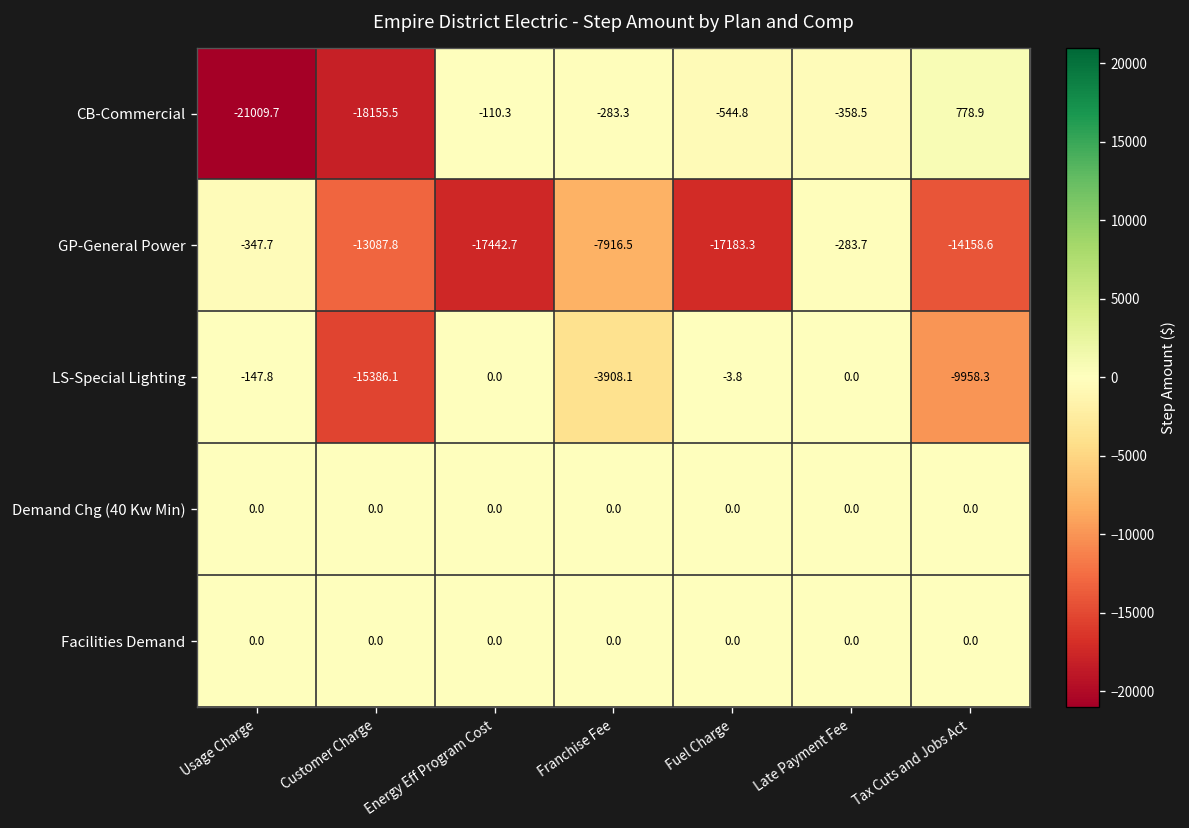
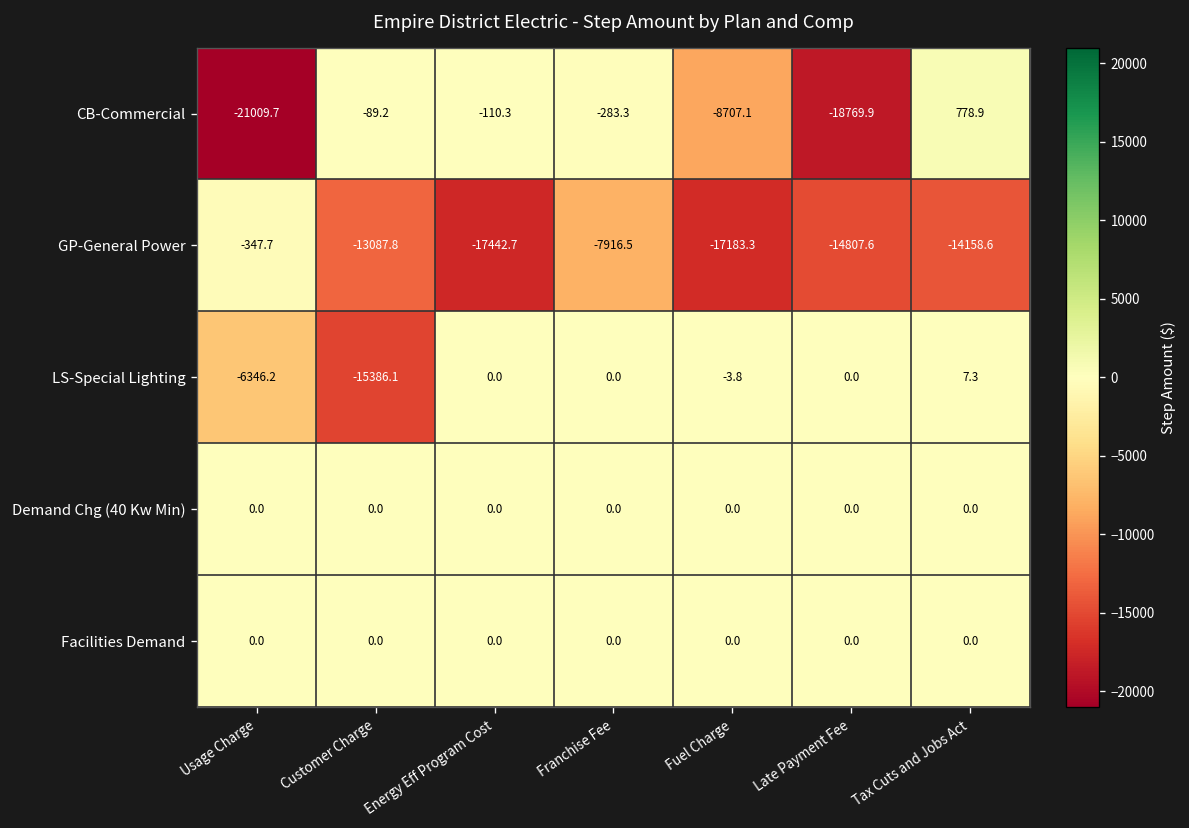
CB-Commercial, Customer Charge: -18155.5 -> -89.2
CB-Commercial, Fuel Charge: -544.8 -> -8707.1
CB-Commercial, Late Payment Fee: -358.5 -> -18769.9
GP-General Power, Late Payment Fee: -283.7 -> -14807.6
LS-Special Lighting, Usage Charge: -147.8 -> -6346.2
LS-Special Lighting, Franchise Fee: -3908.1 -> 0.0
LS-Special Lighting, Tax Cuts and Jobs Act: -9958.3 -> 7.3
